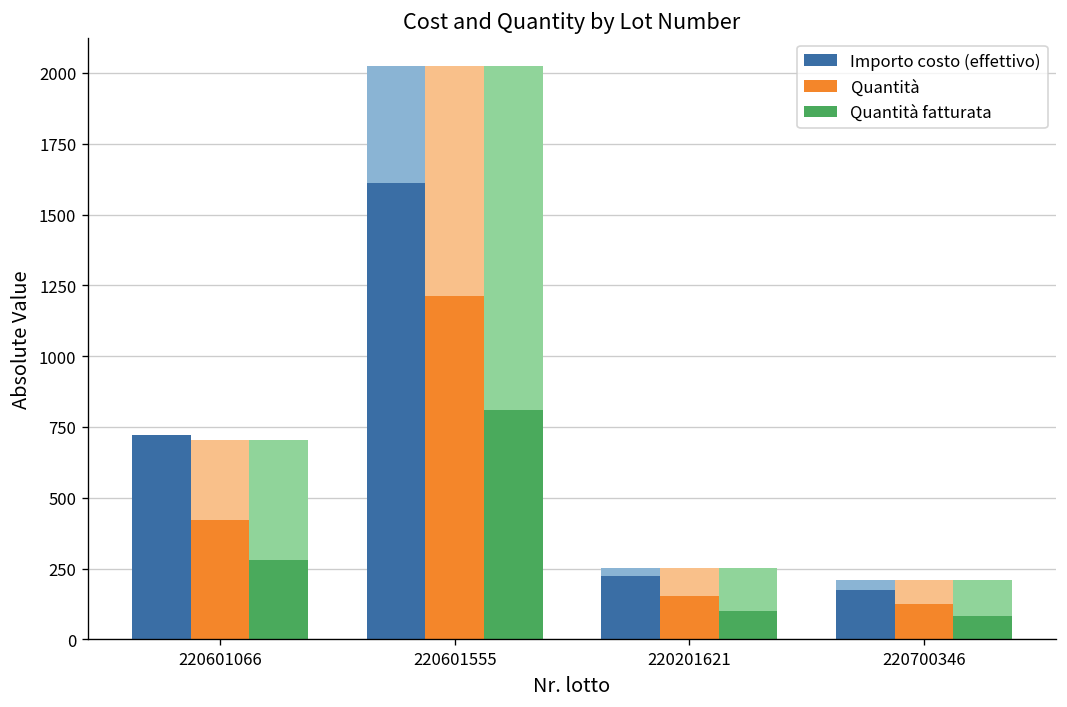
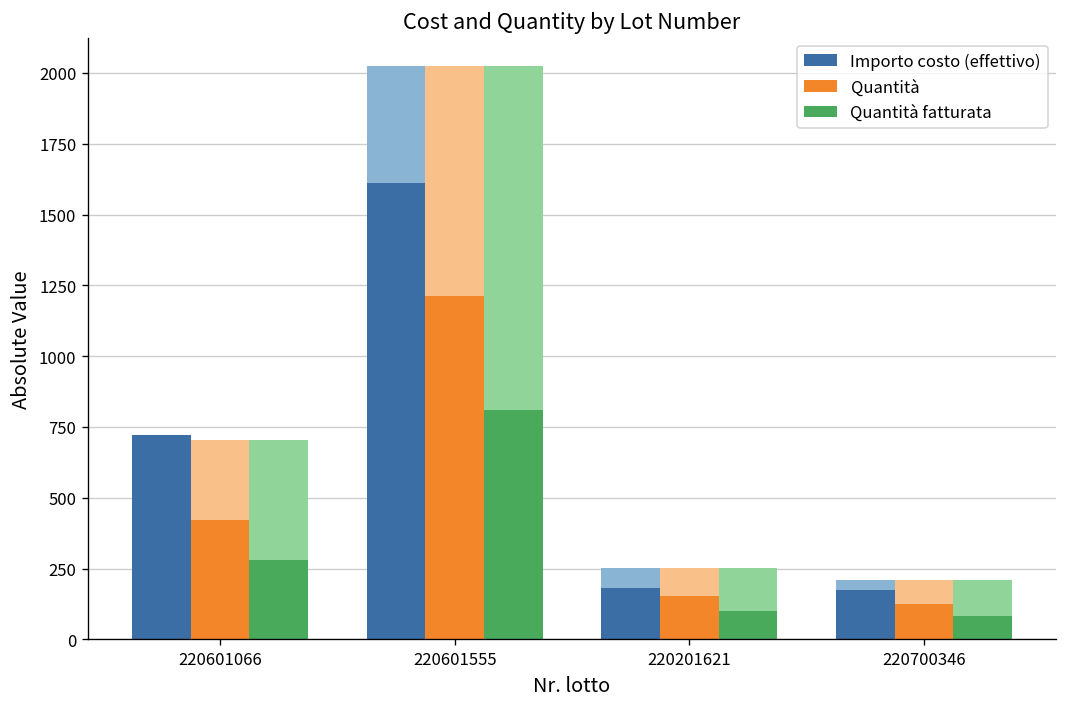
Importo costo (effettivo), 220201621: 220 -> 180
